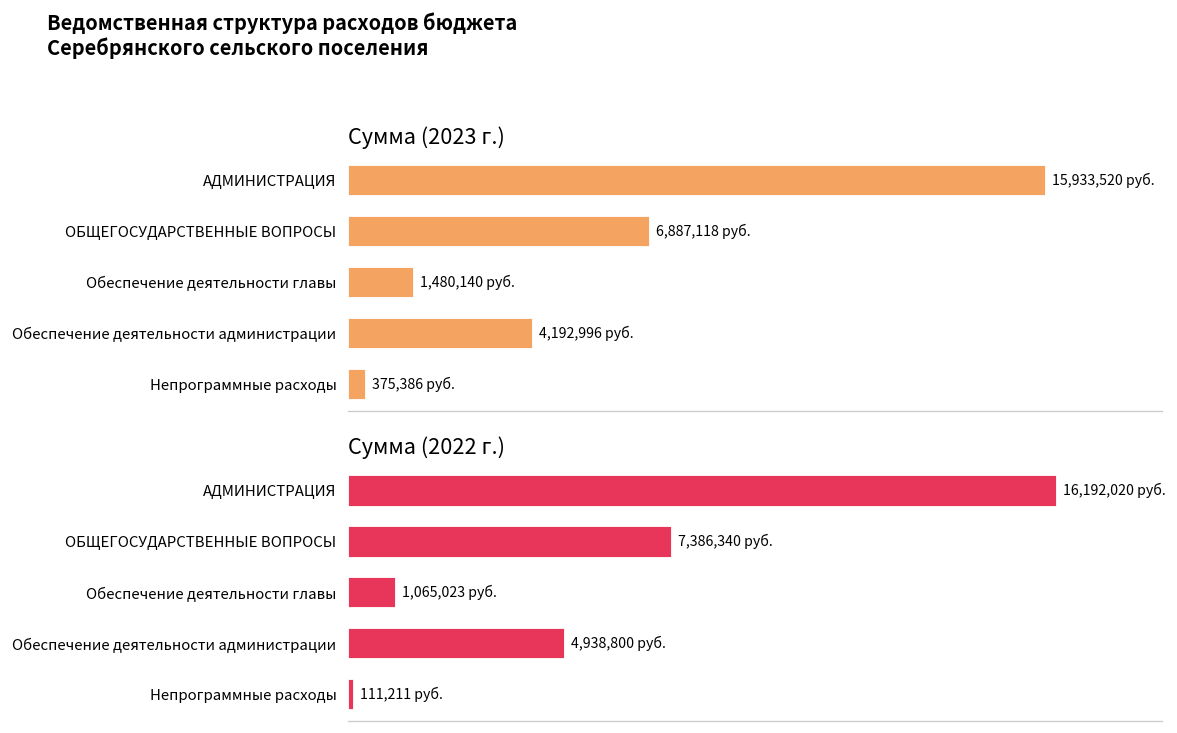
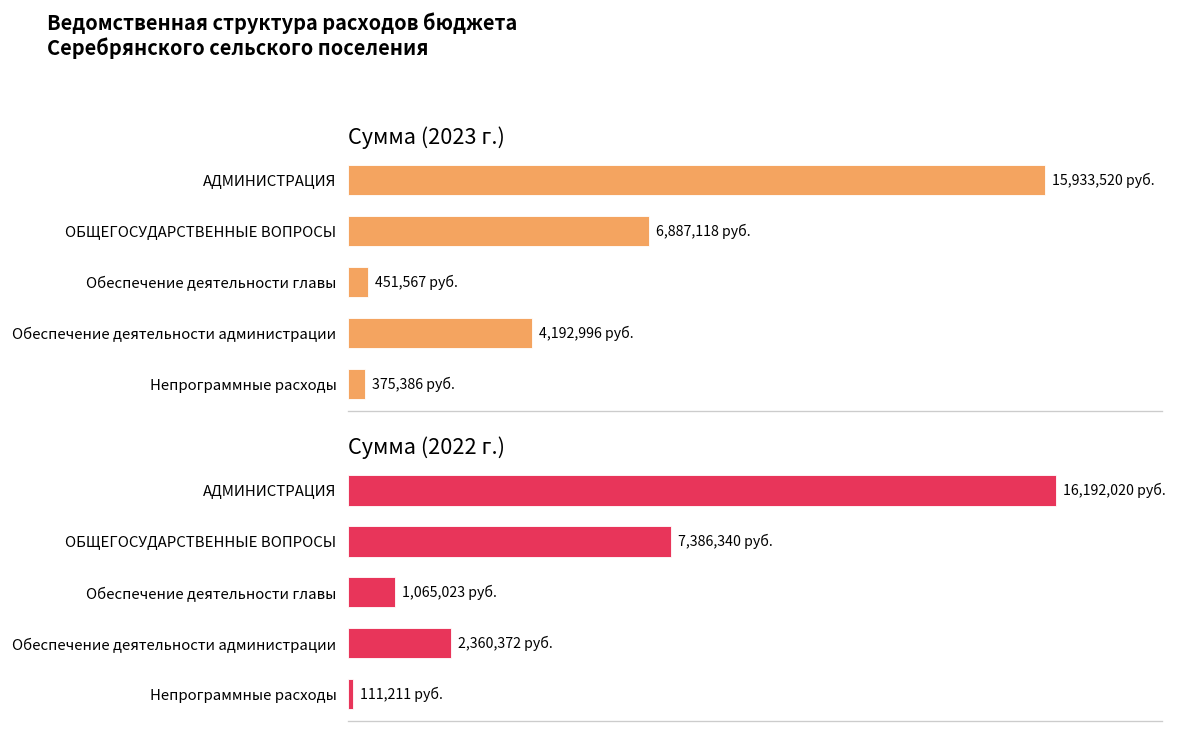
Сумма (2023 г.), Обеспечение деятельности главы: 1,480,140 -> 451,567
Сумма (2022 г.), Обеспечение деятельности администрации: 4,938,800 -> 2,360,372
